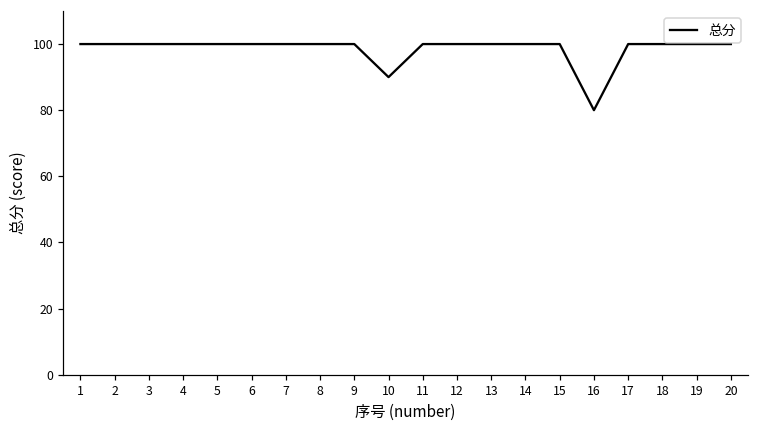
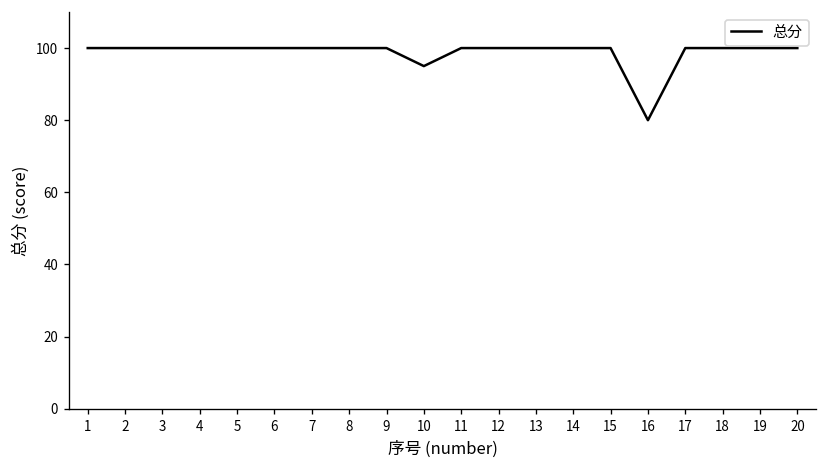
10: 90 -> 95
